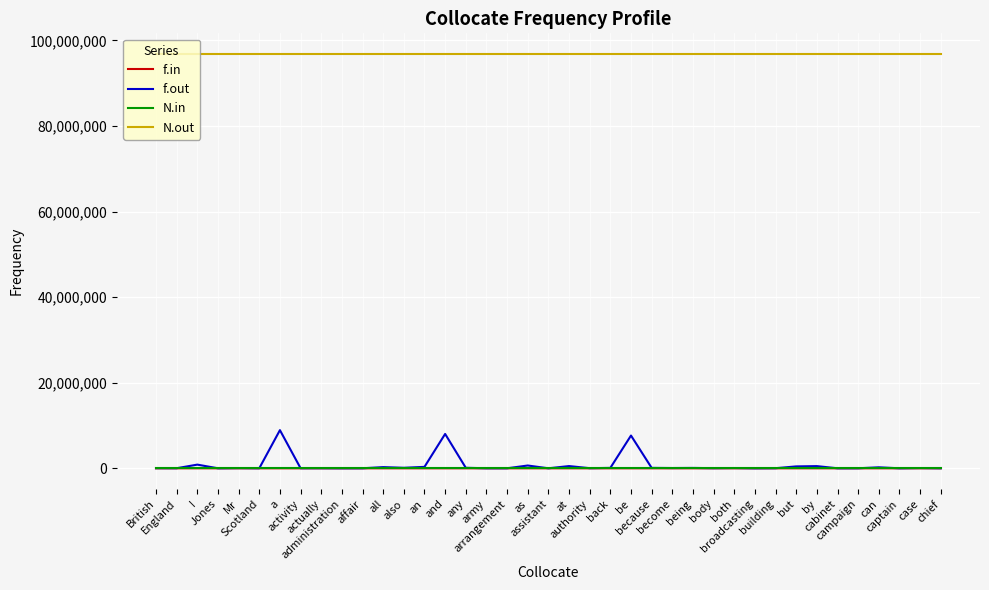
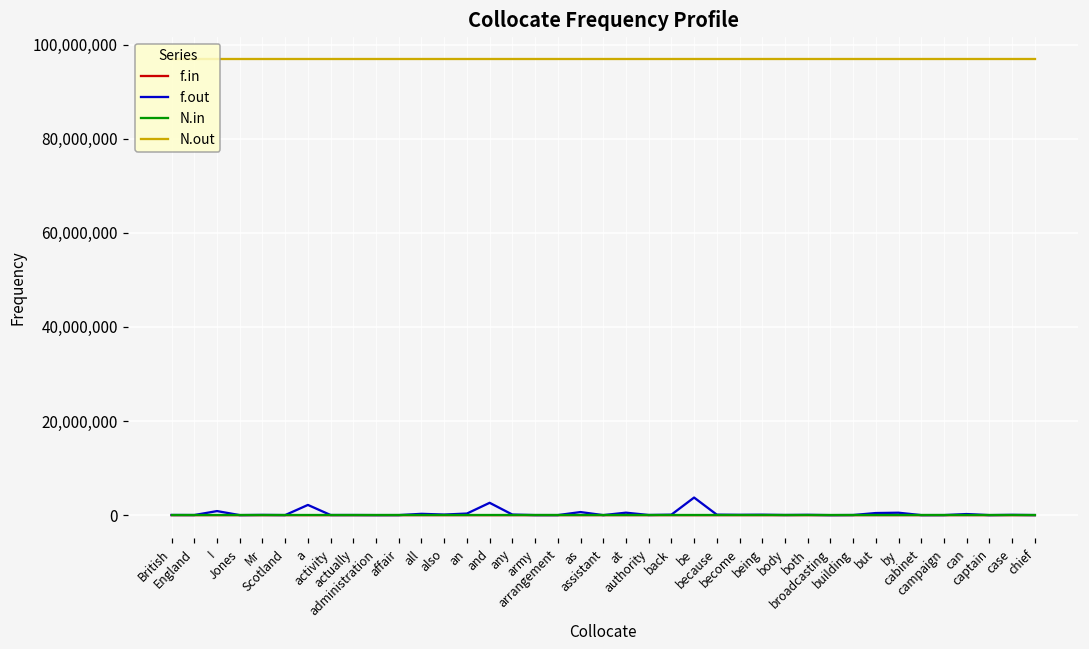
f.out, a: 9,000,000 -> 2,000,000
f.out, and: 8,000,000 -> 3,000,000
f.out, be: 8,000,000 -> 4,000,000
